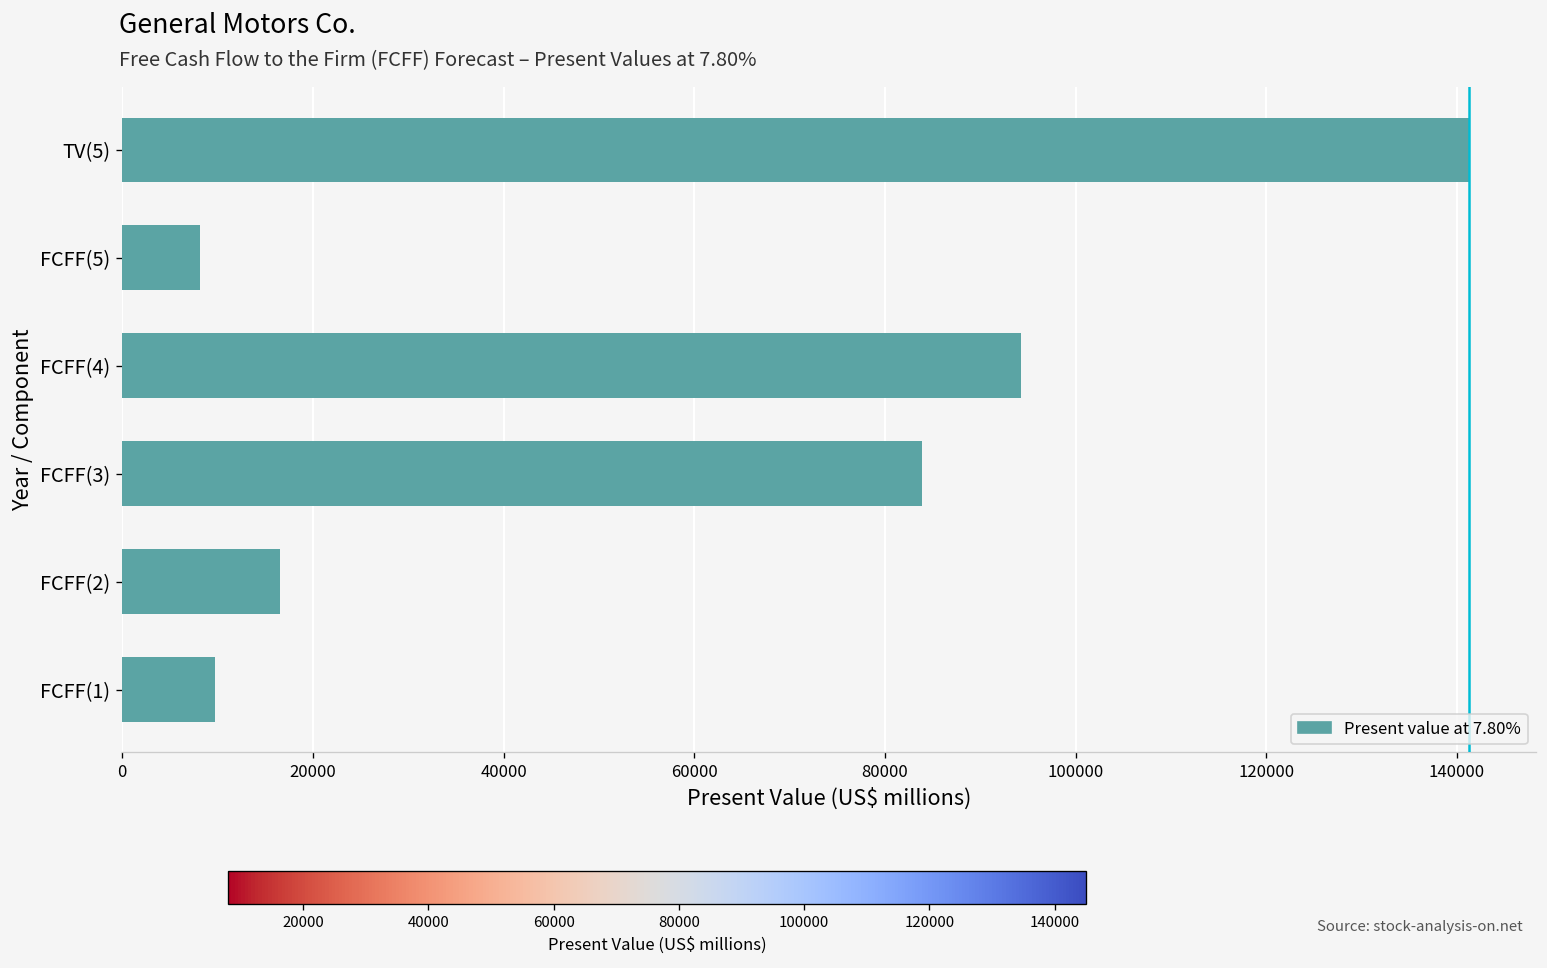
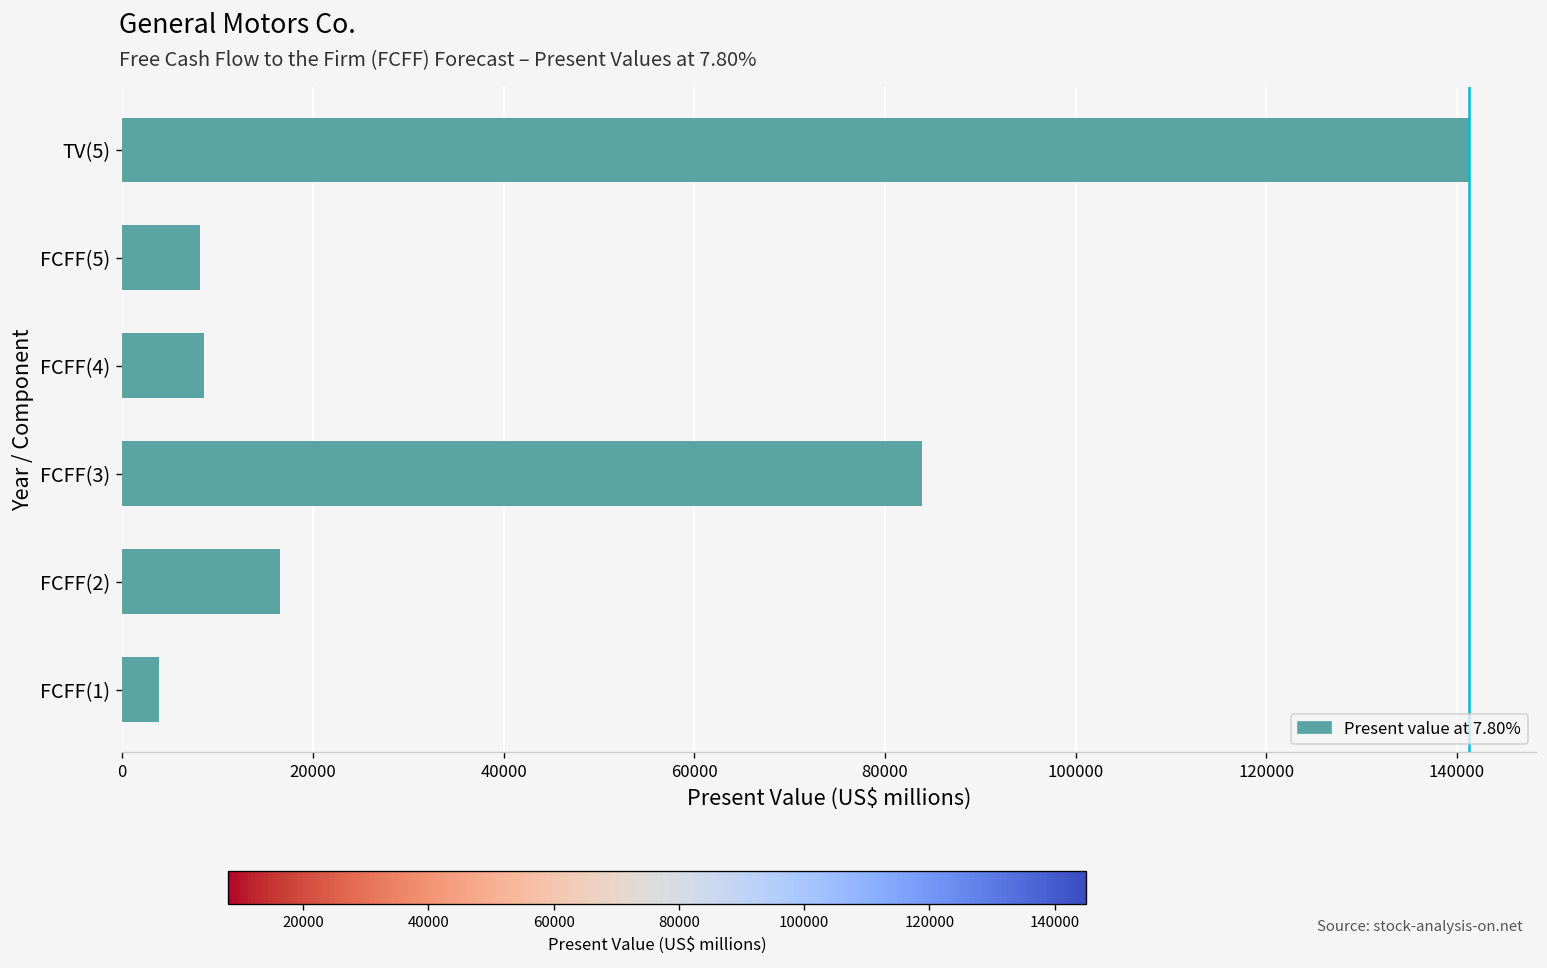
FCFF(4): 94000 -> 9000
FCFF(1): 10000 -> 4000
